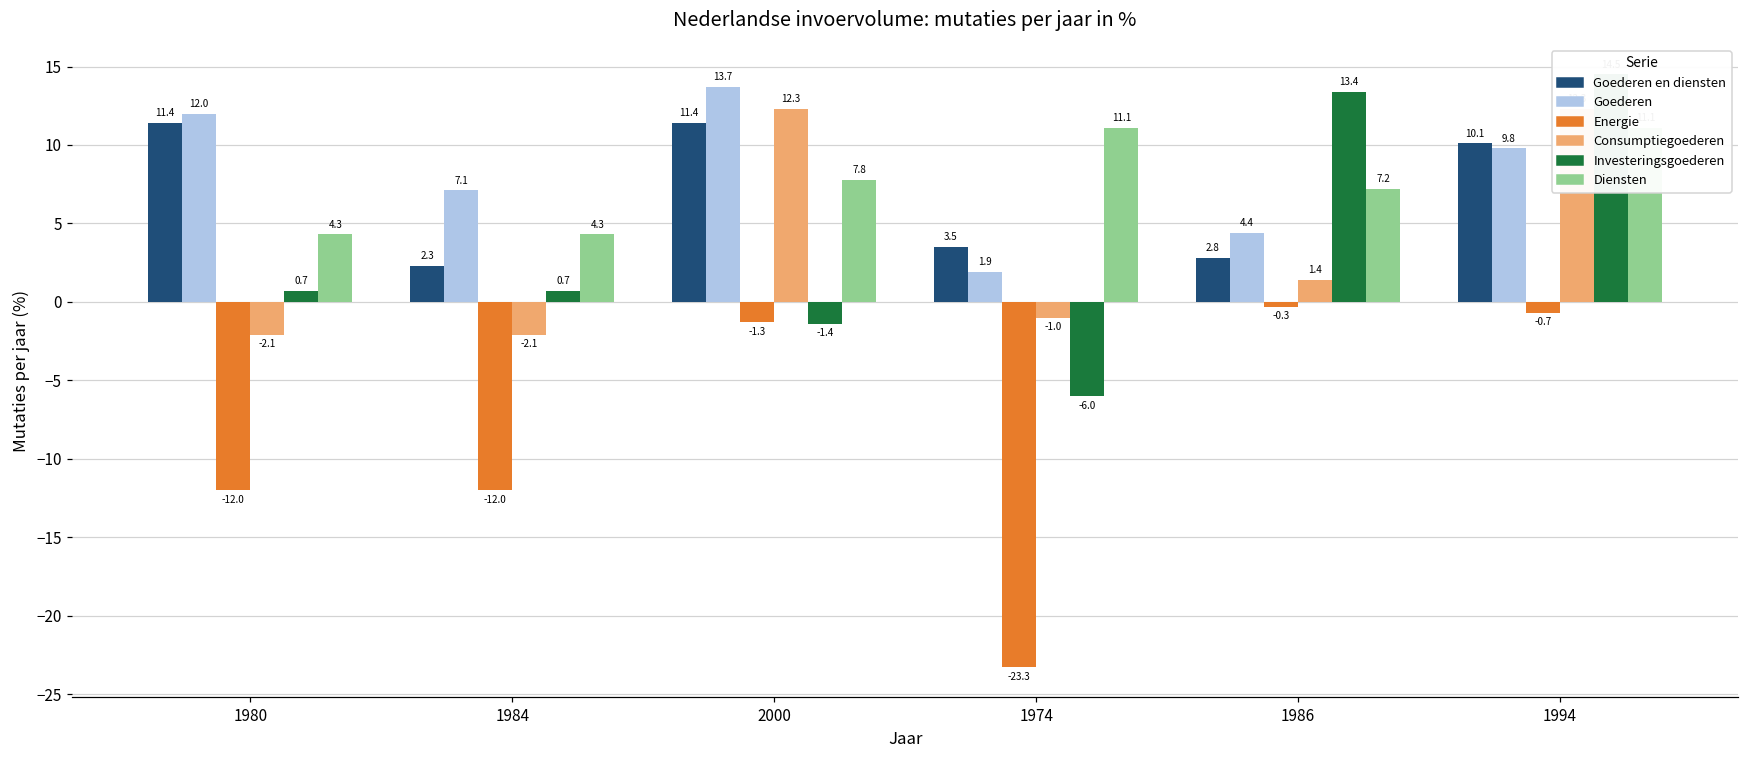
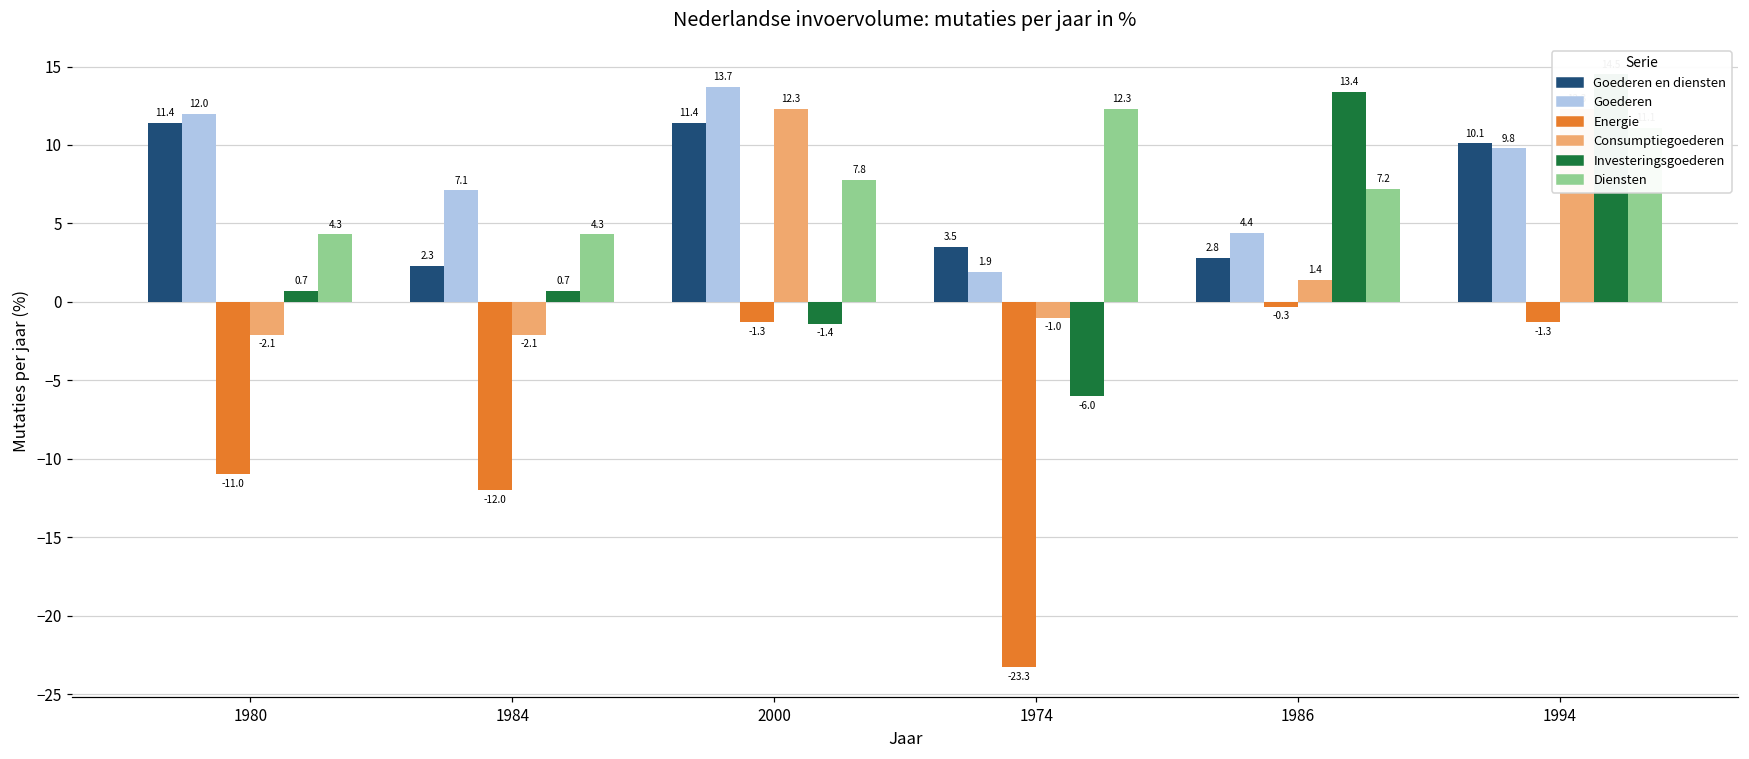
Energie, 1980: -12.0 -> -11.0
Diensten, 1974: 11.1 -> 12.3
Energie, 1994: -0.7 -> -1.3
